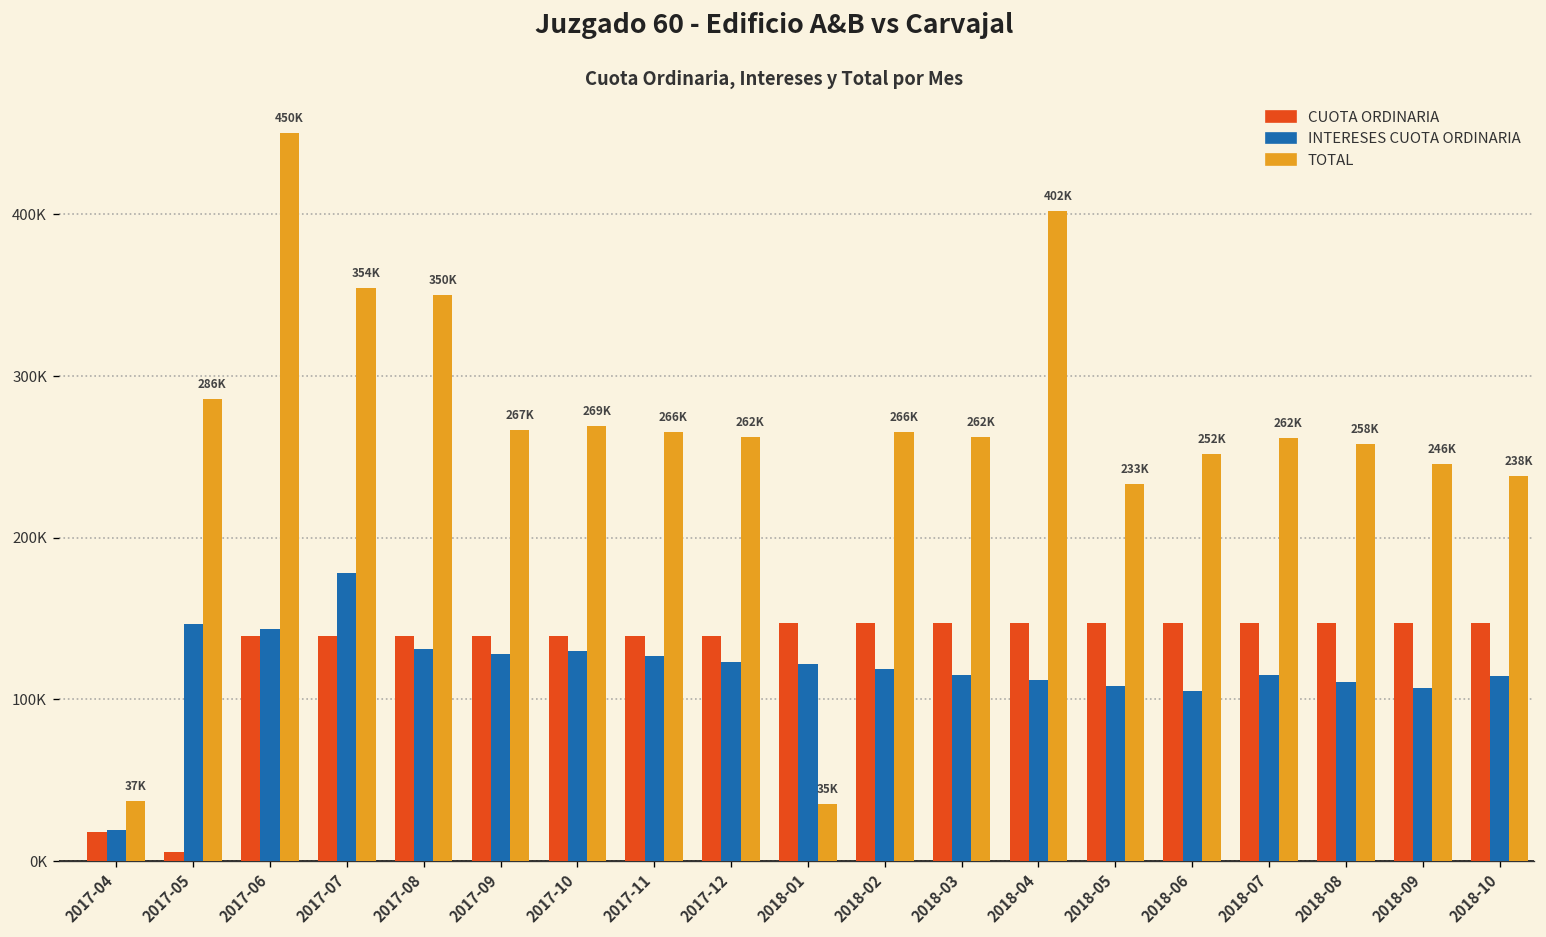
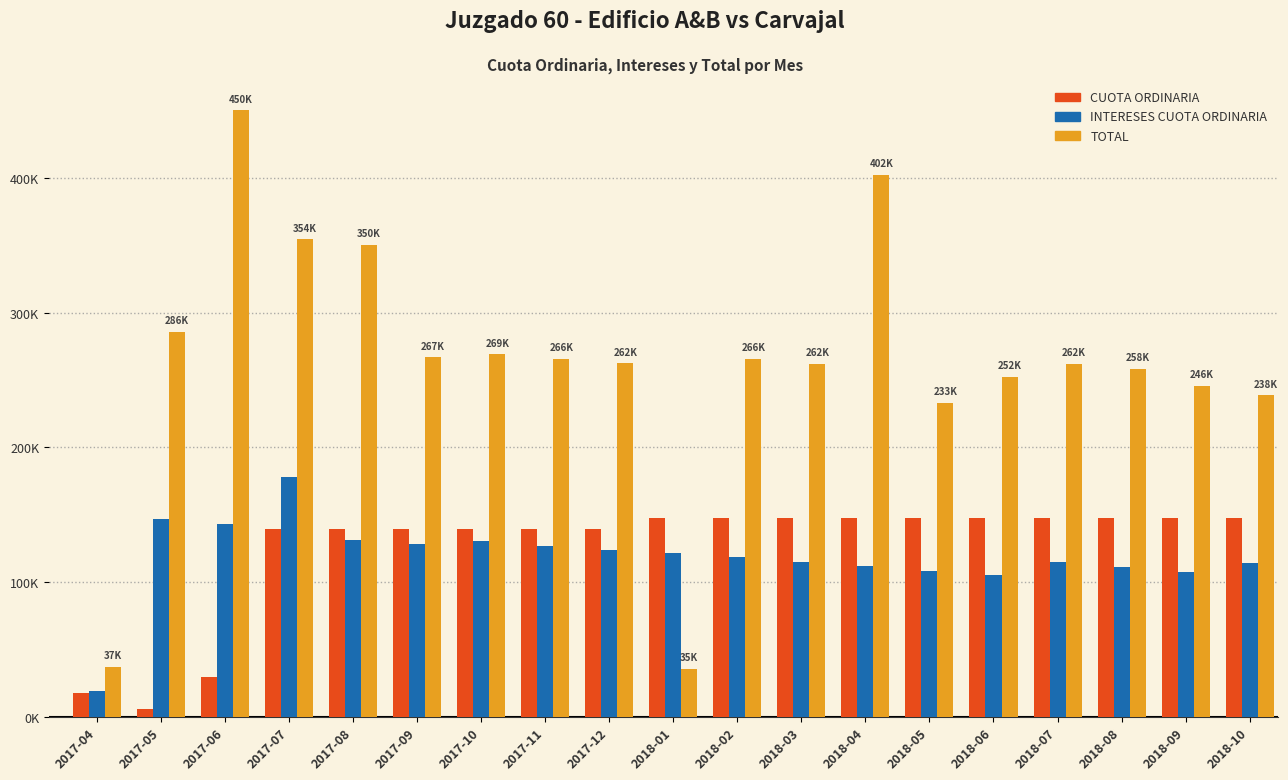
CUOTA ORDINARIA, 2017-06: 139000 -> 29000
